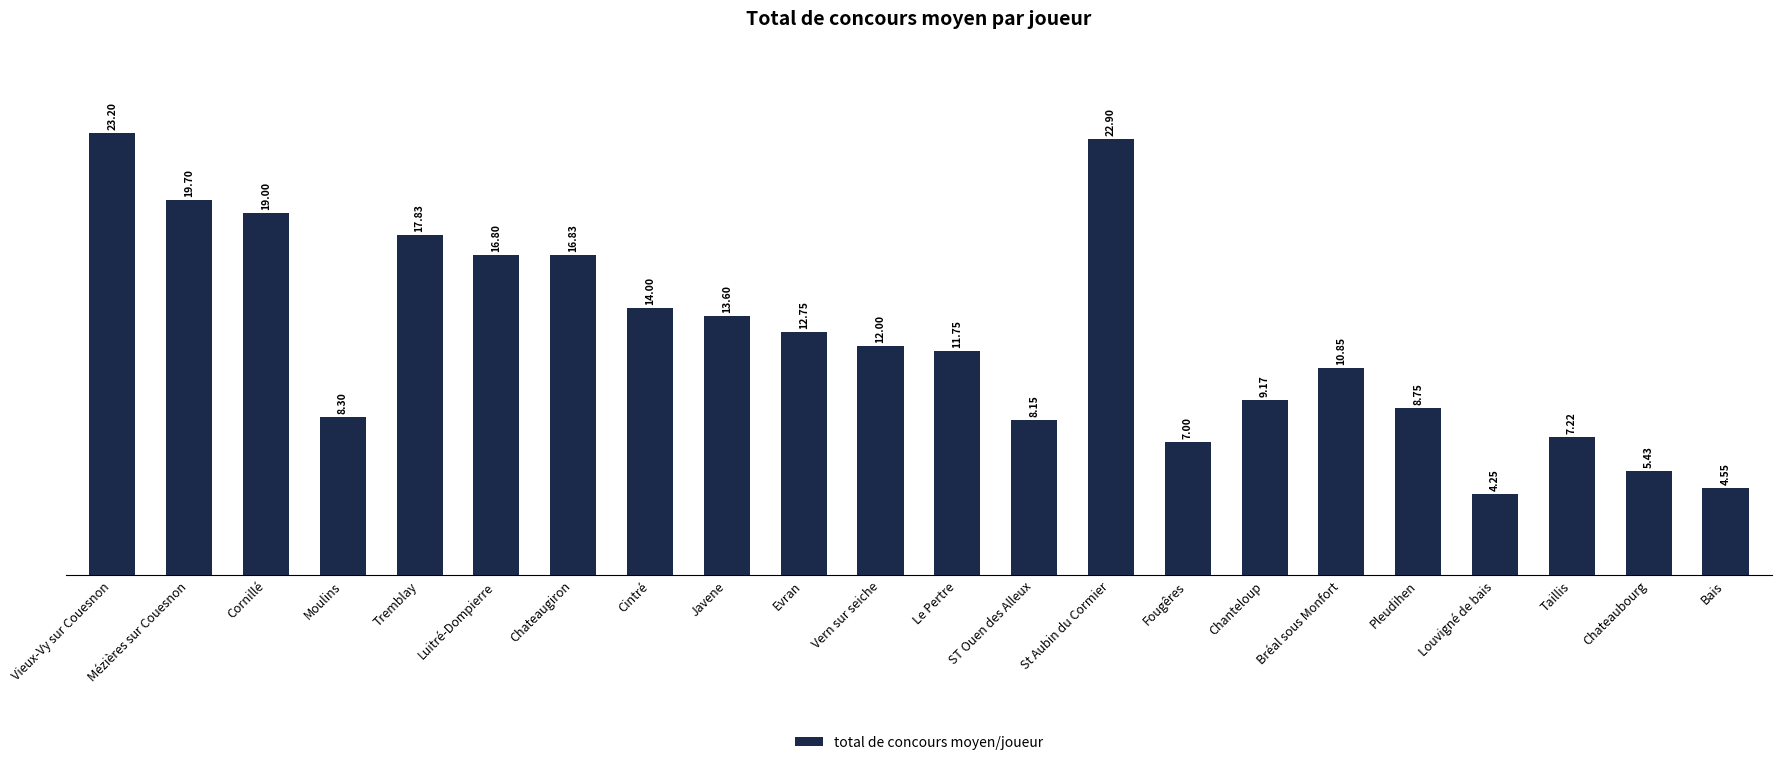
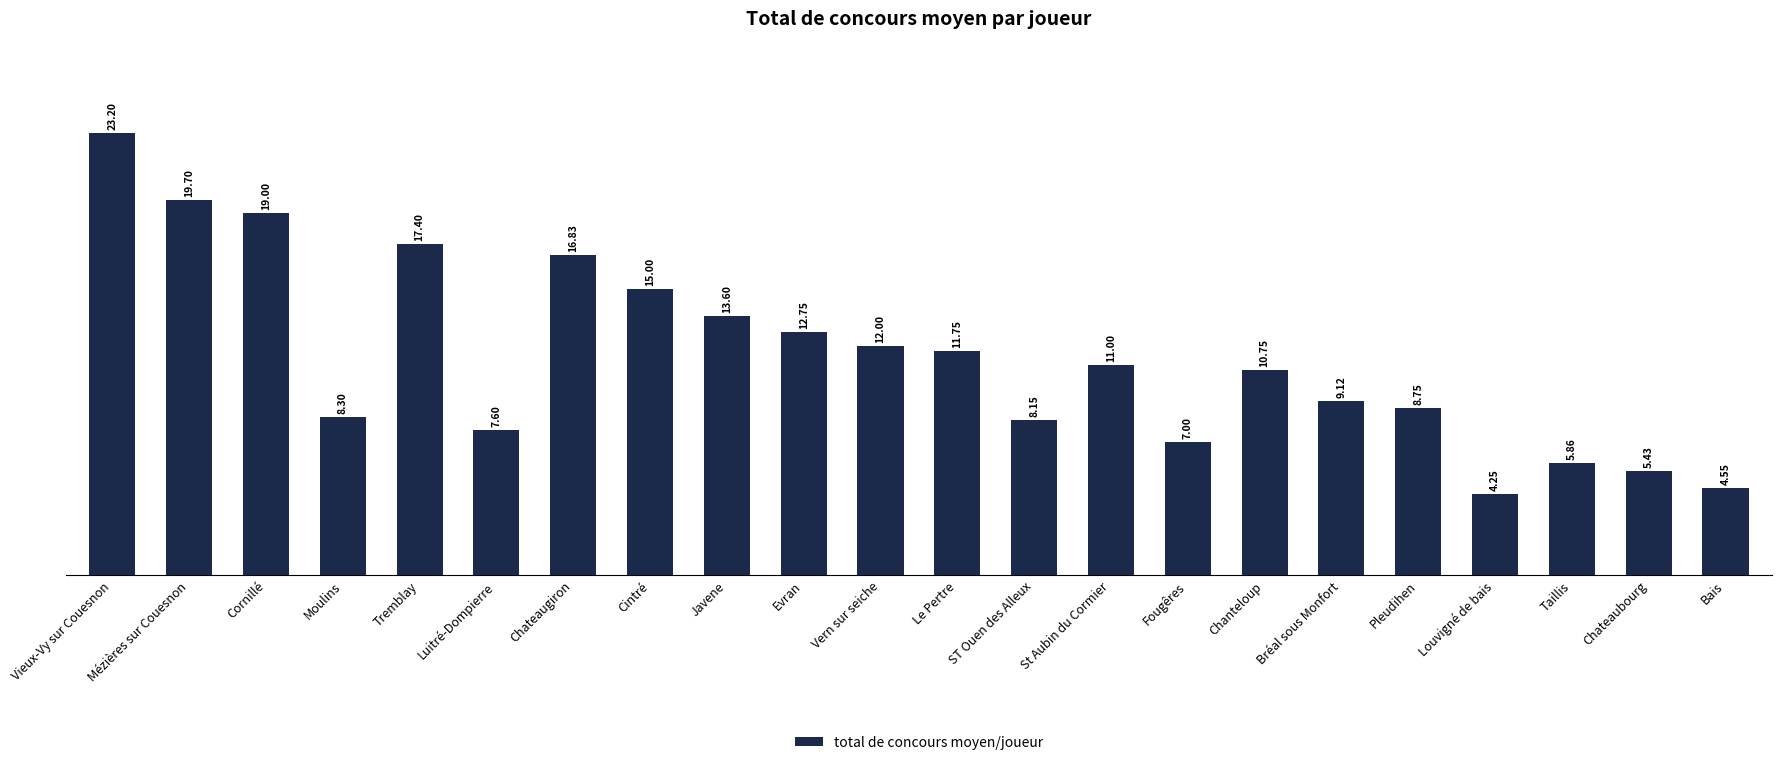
Tremblay: 17.83 -> 17.40
Luitré-Dompierre: 16.80 -> 7.60
Cintré: 14.00 -> 15.00
St Aubin du Cormier: 22.90 -> 11.00
Chanteloup: 9.17 -> 10.75
Bréal sous Monfort: 10.85 -> 9.12
Taillis: 7.22 -> 5.86
